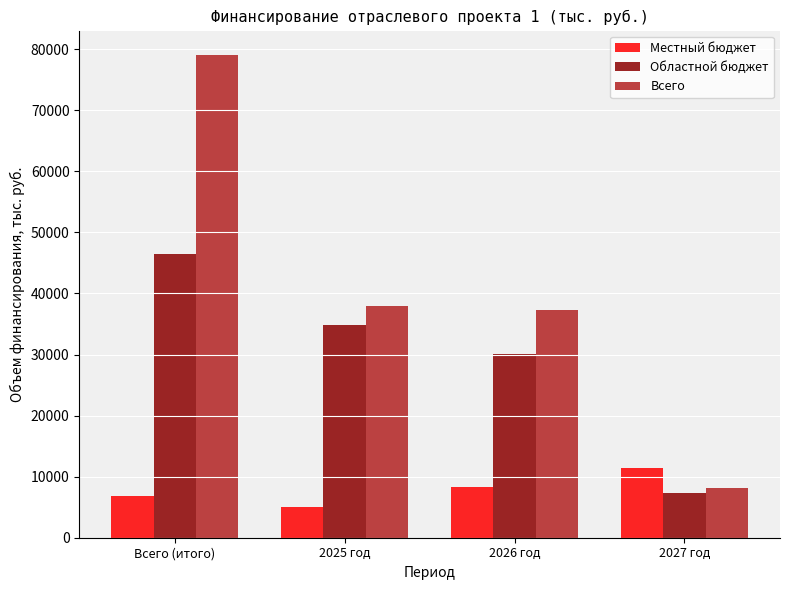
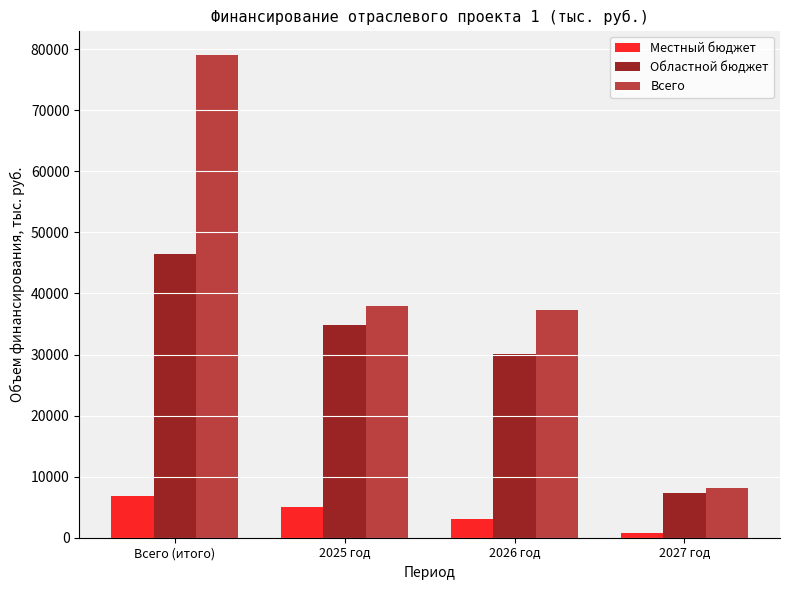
Местный бюджет, 2026 год: 8000 -> 3000
Местный бюджет, 2027 год: 11000 -> 1000
